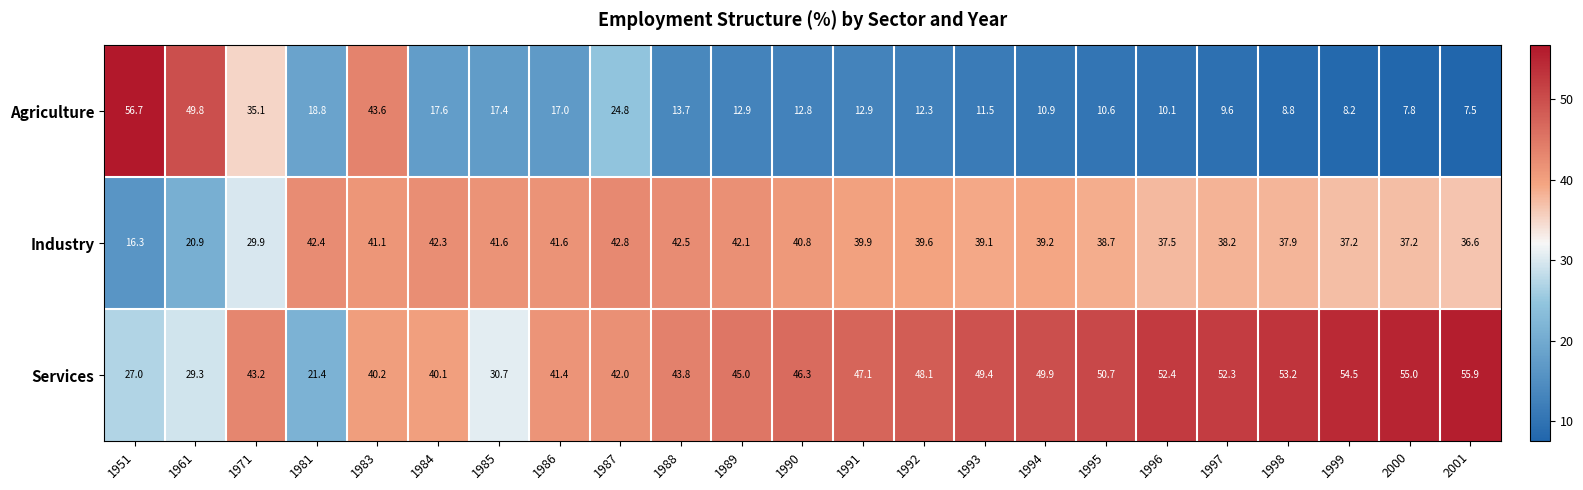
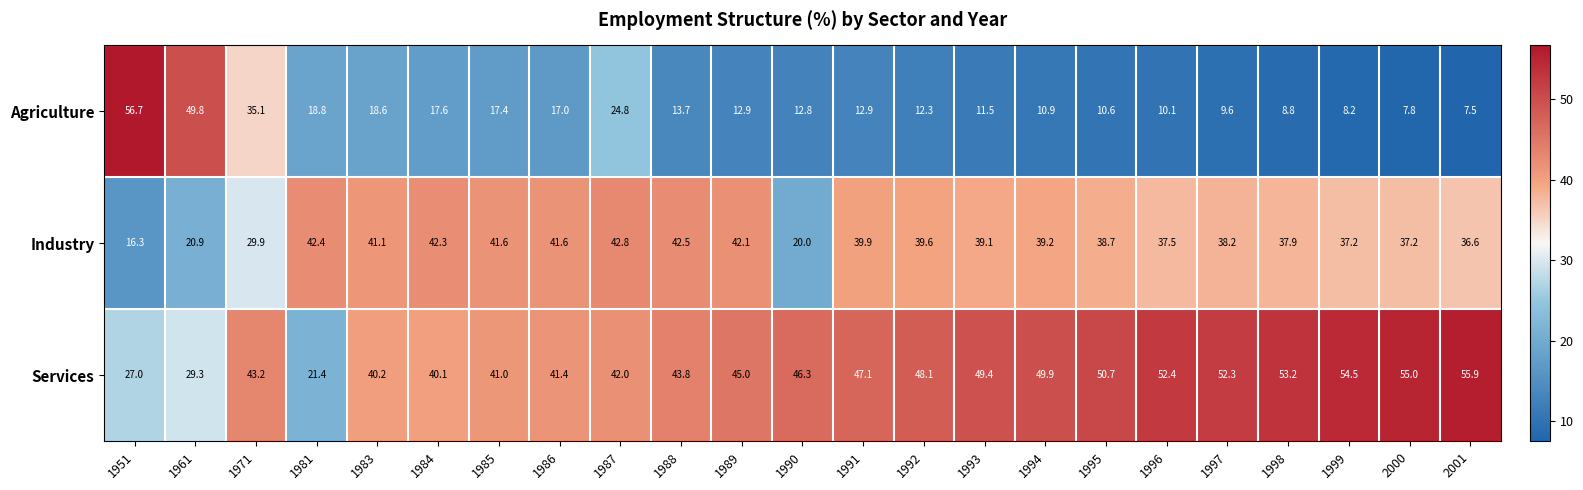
Agriculture, 1983: 43.6 -> 18.6
Industry, 1990: 40.8 -> 20.0
Services, 1985: 30.7 -> 41.0
